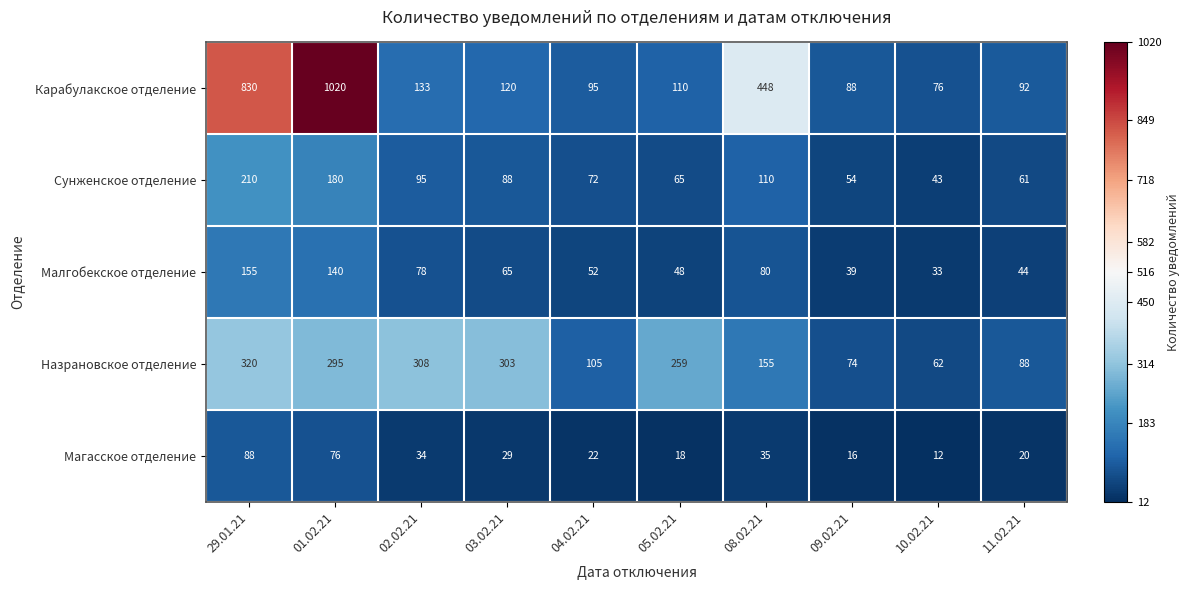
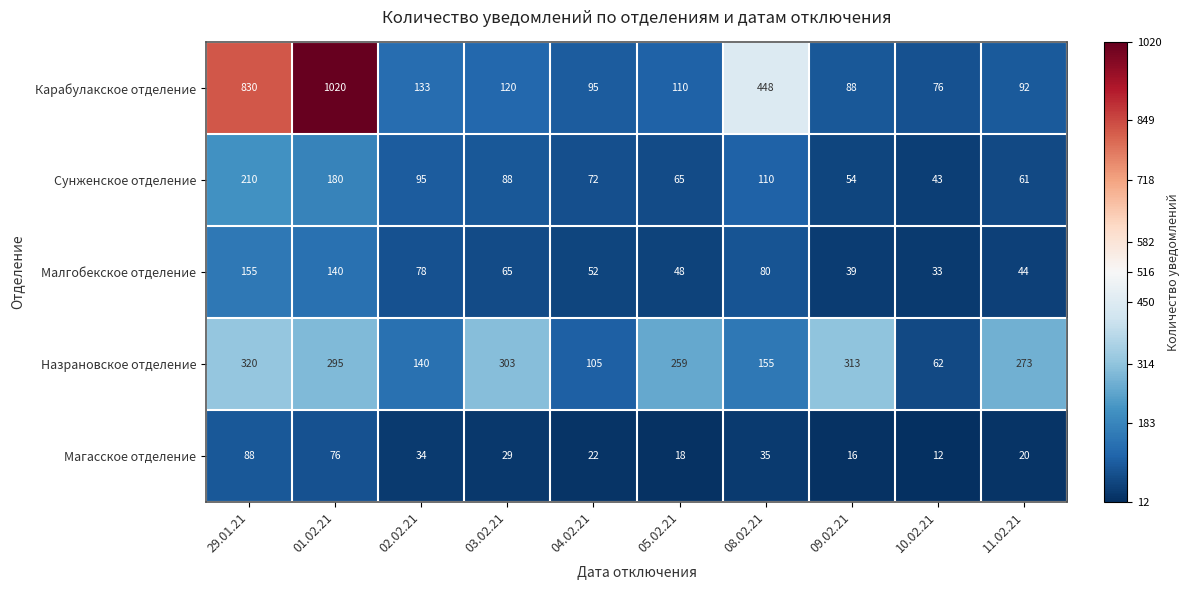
Назрановское отделение, 02.02.21: 308 -> 140
Назрановское отделение, 09.02.21: 74 -> 313
Назрановское отделение, 11.02.21: 88 -> 273
